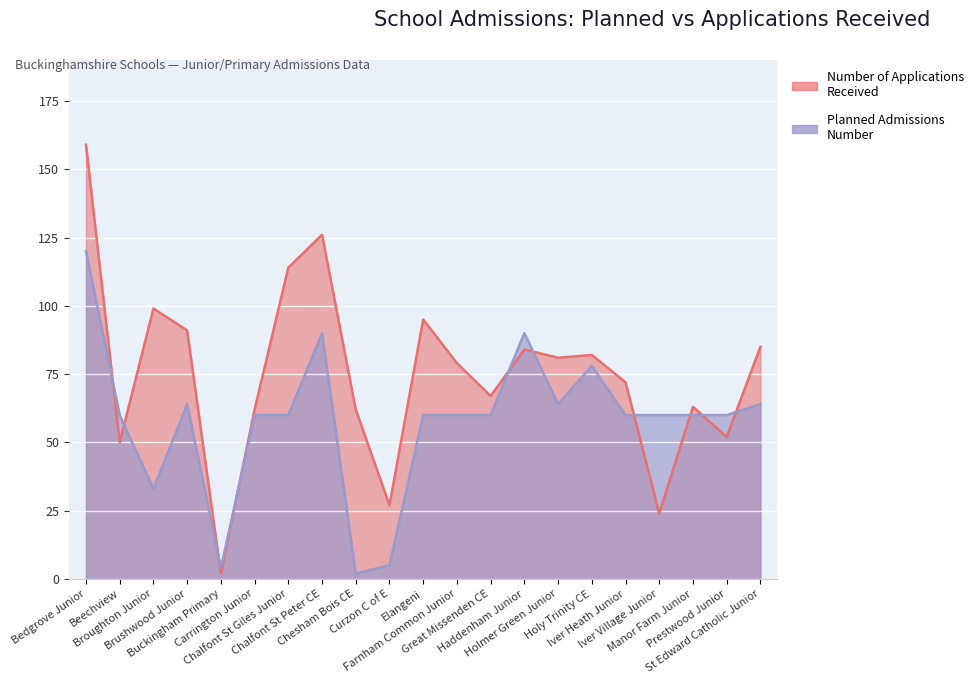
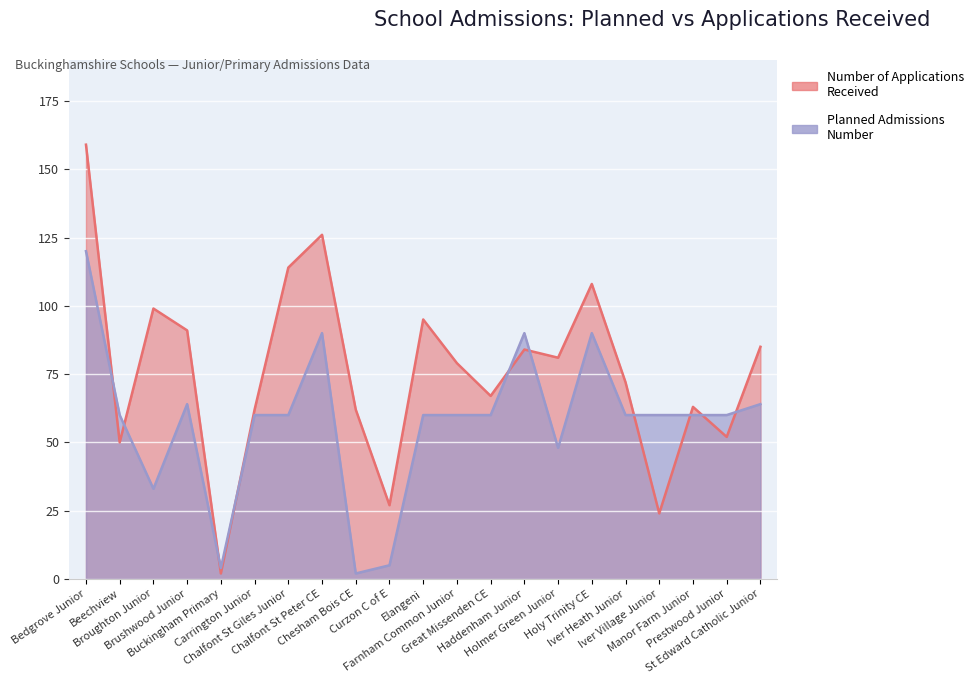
Planned Admissions Number, Holmer Green Junior: 64 -> 48
Number of Applications Received, Holy Trinity CE: 82 -> 108
Planned Admissions Number, Holy Trinity CE: 78 -> 90
